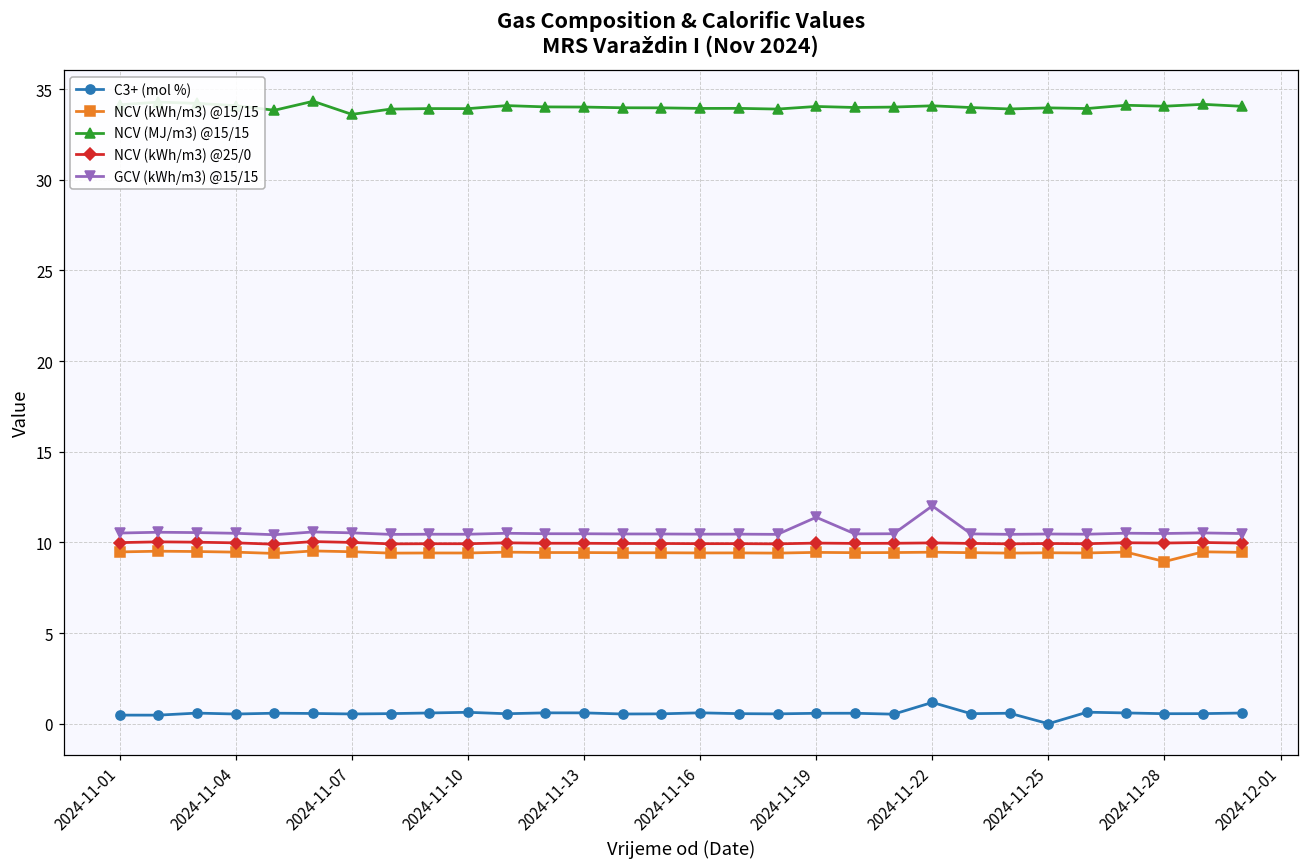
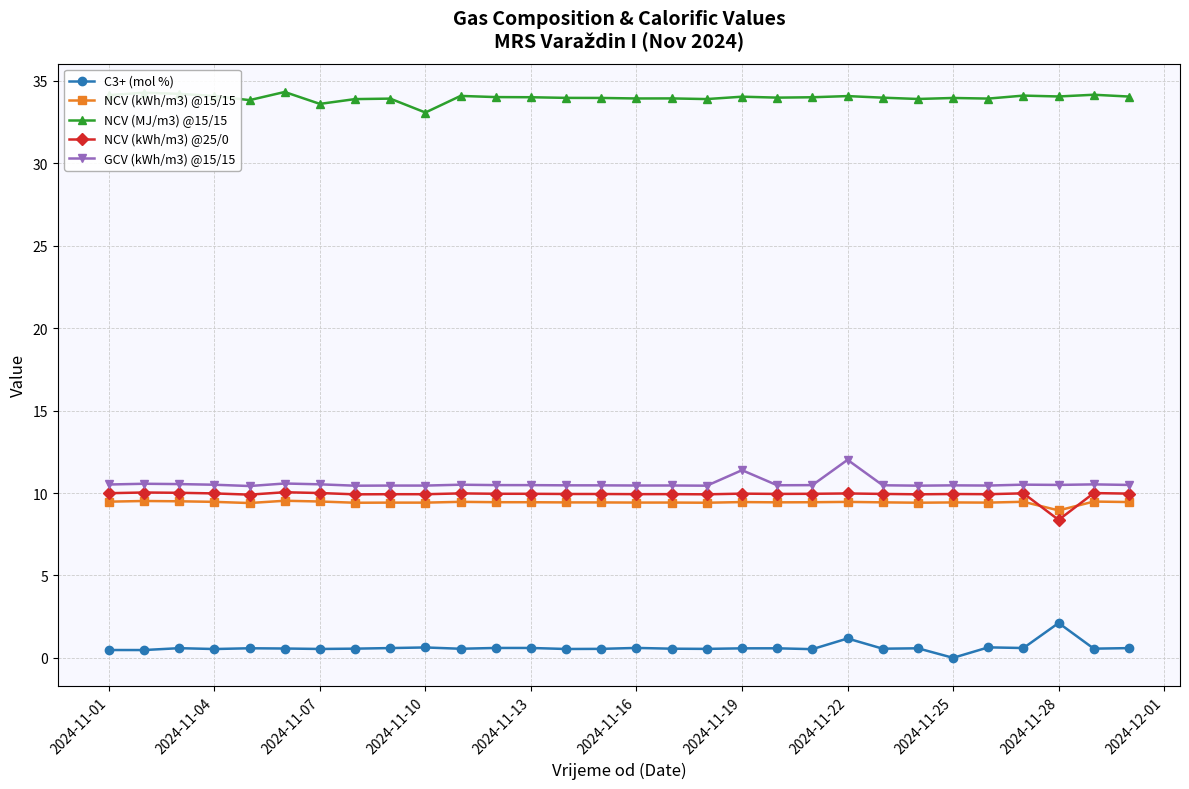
NCV (MJ/m3) @15/15, 2024-11-10: 33.9 -> 33.1
C3+ (mol %), 2024-11-28: 0.6 -> 2.1
NCV (kWh/m3) @25/0, 2024-11-28: 10.0 -> 8.4
